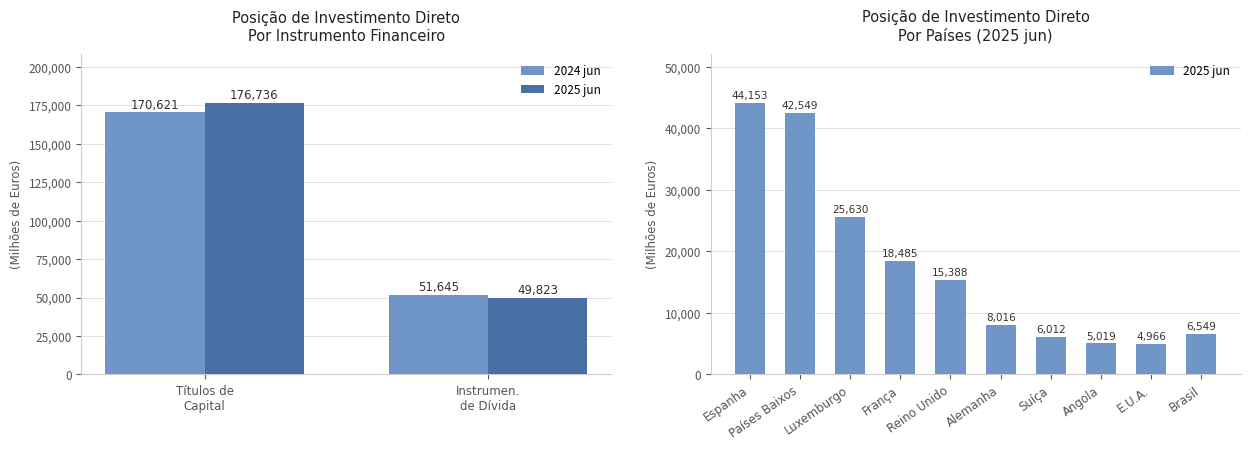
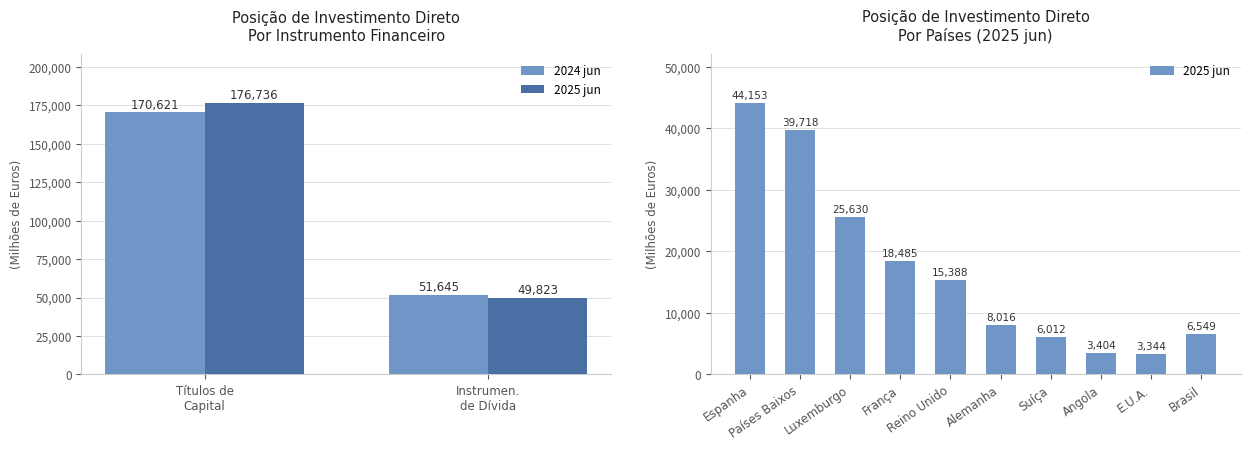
Posição de Investimento Direto Por Países (2025 jun), Países Baixos: 42,549 -> 39,718
Posição de Investimento Direto Por Países (2025 jun), Angola: 5,019 -> 3,404
Posição de Investimento Direto Por Países (2025 jun), E.U.A.: 4,966 -> 3,344
